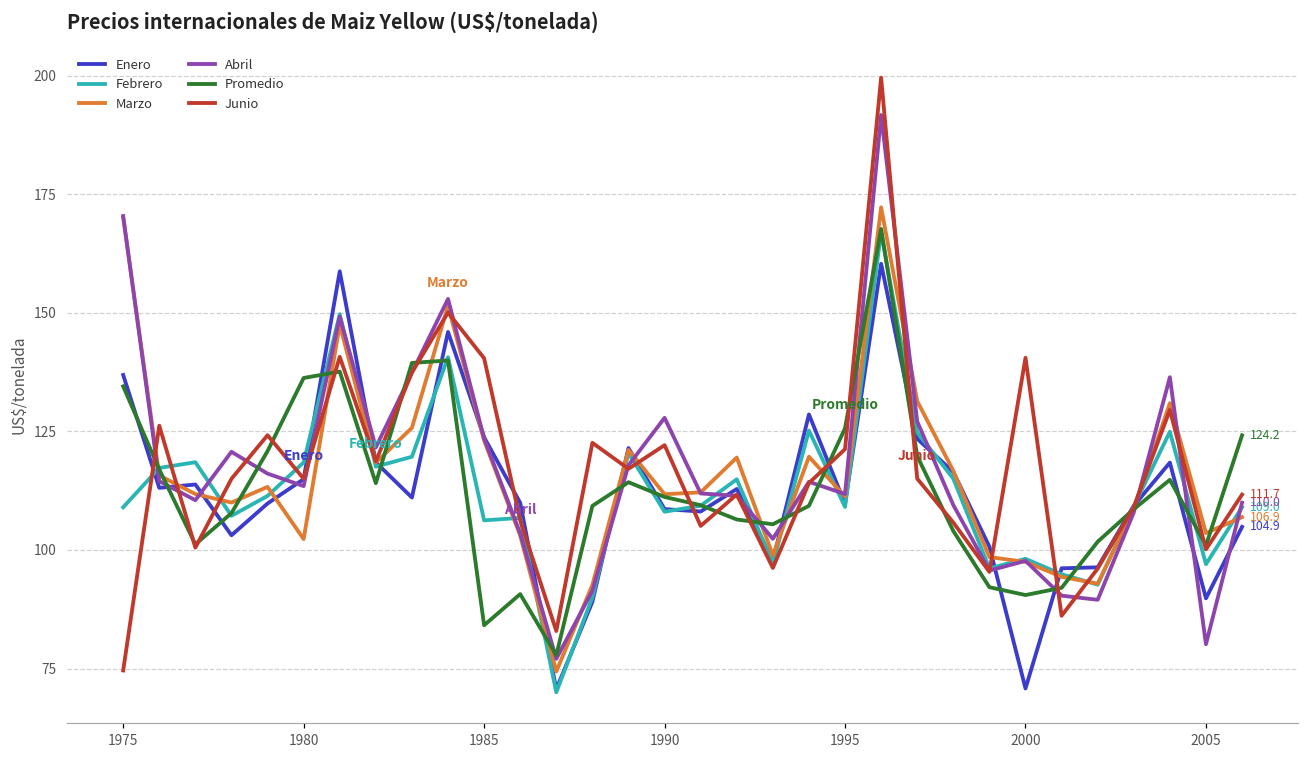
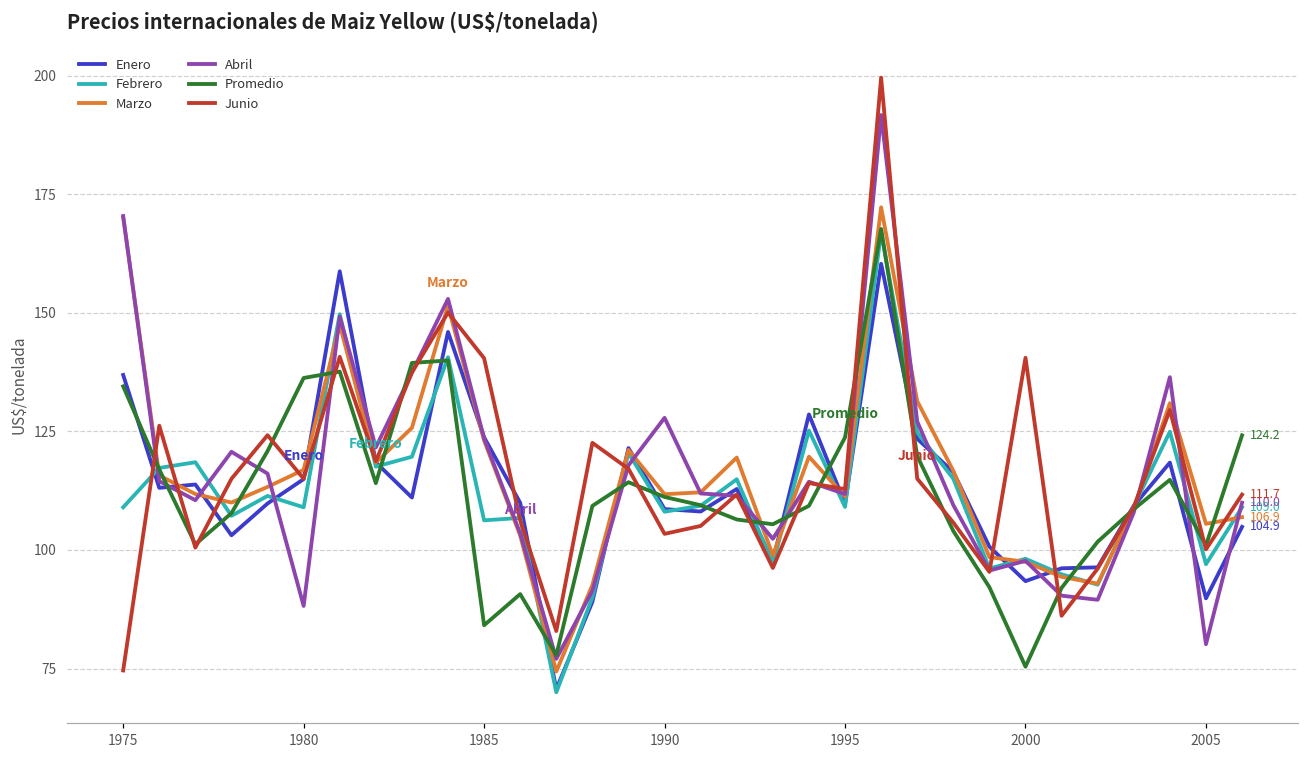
Febrero, 1980: 118 -> 109
Marzo, 1980: 102 -> 117
Abril, 1980: 113 -> 88
Junio, 1990: 122 -> 103
Promedio, 1995: 126 -> 124
Junio, 1995: 121 -> 113
Enero, 2000: 71 -> 93
Promedio, 2000: 91 -> 75
Marzo, 2005: 104 -> 106
